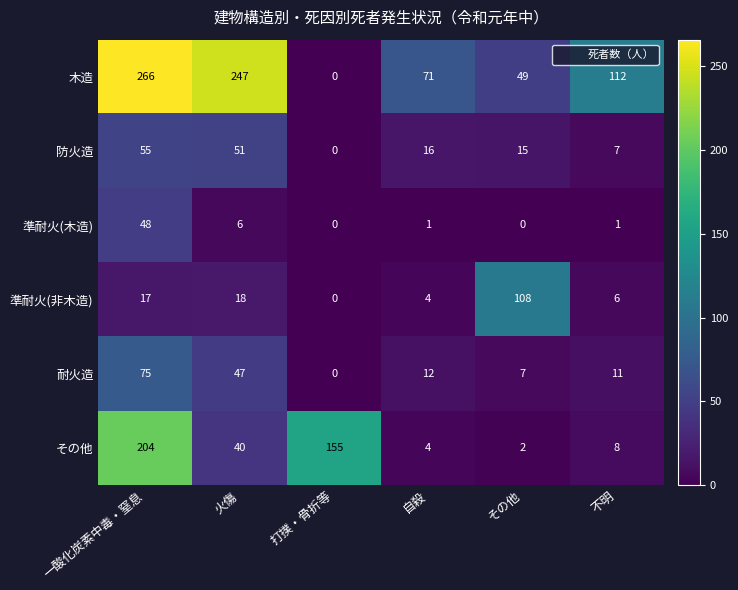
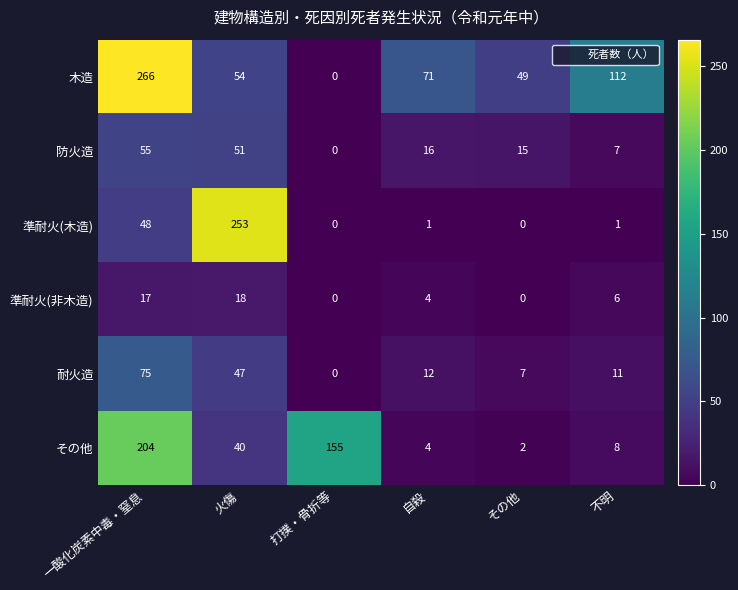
木造, 火傷: 247 -> 54
準耐火(木造), 火傷: 6 -> 253
準耐火(非木造), その他: 108 -> 0
